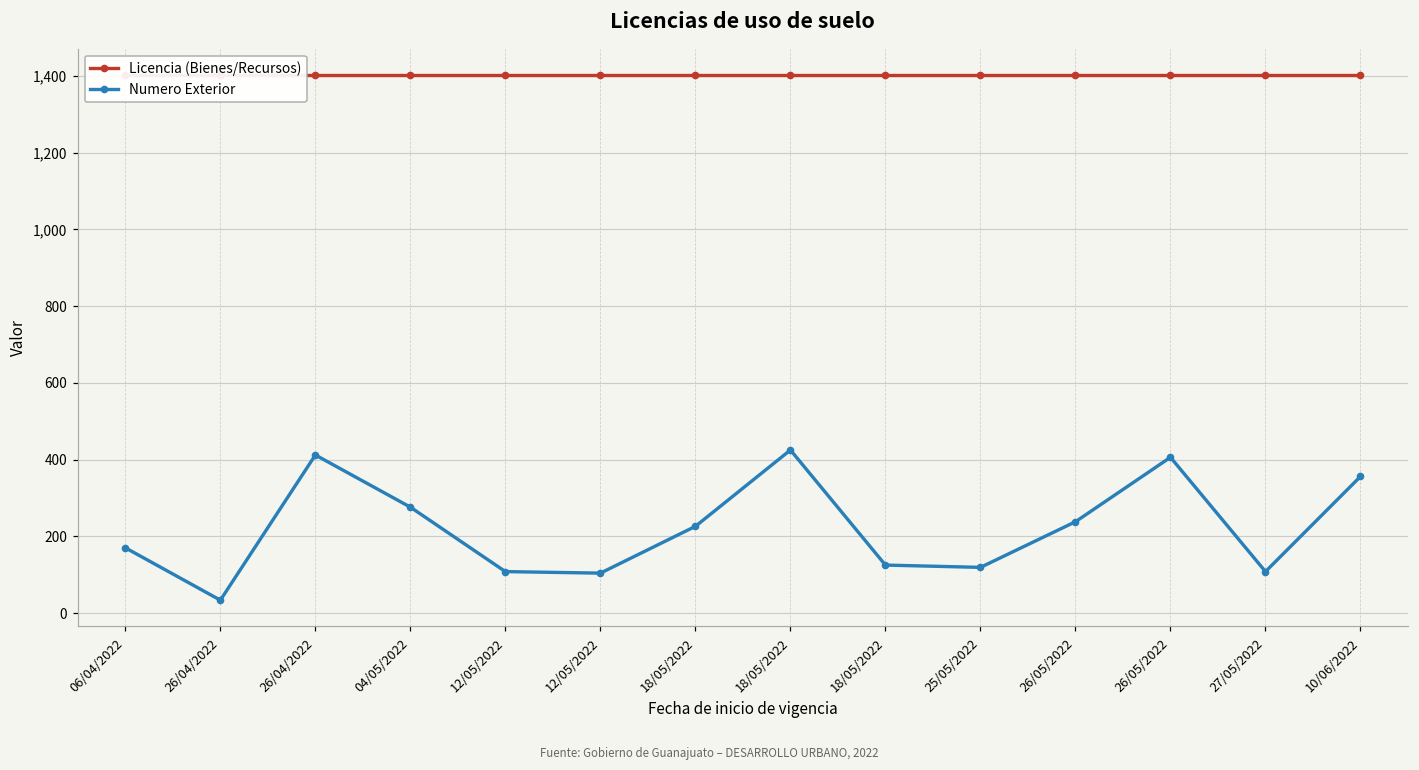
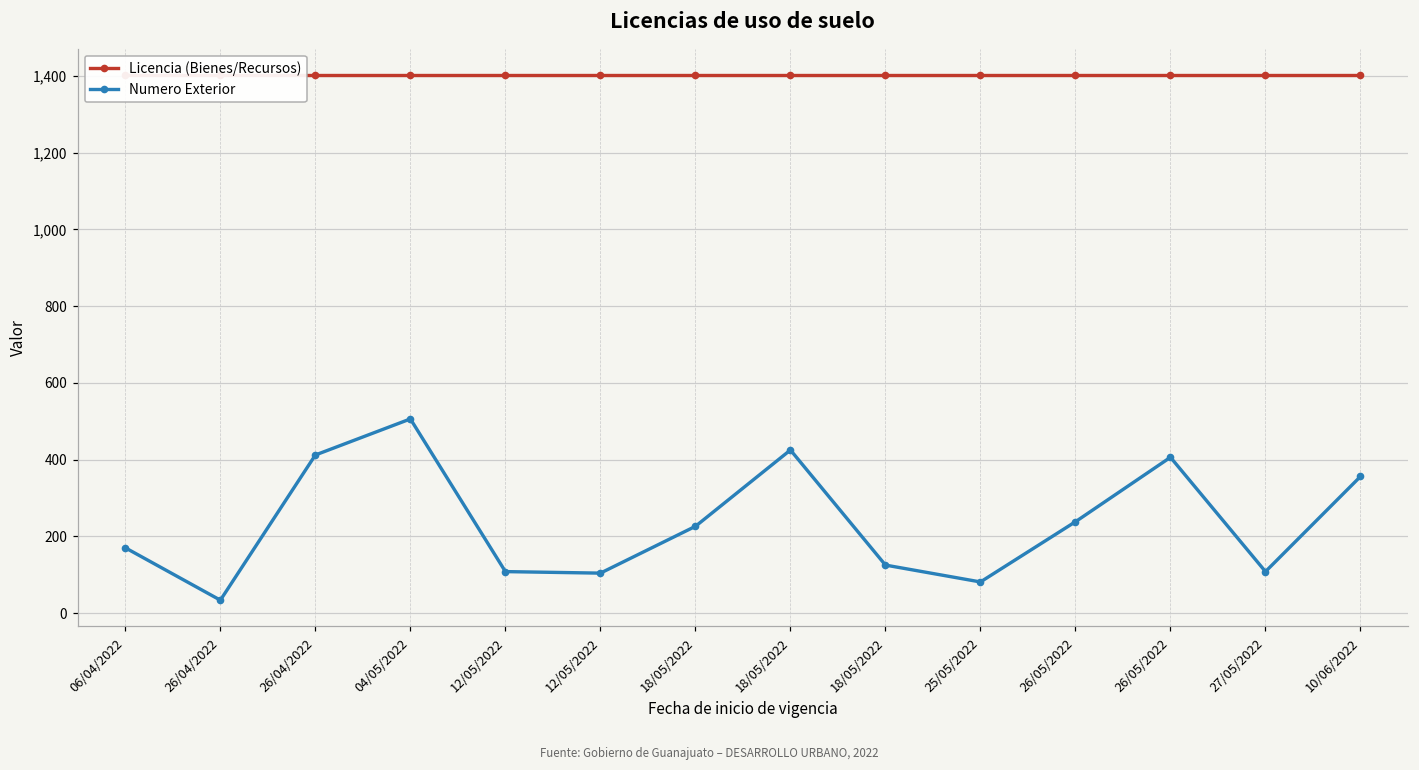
Numero Exterior, 04/05/2022: 280 -> 510
Numero Exterior, 25/05/2022: 120 -> 80
